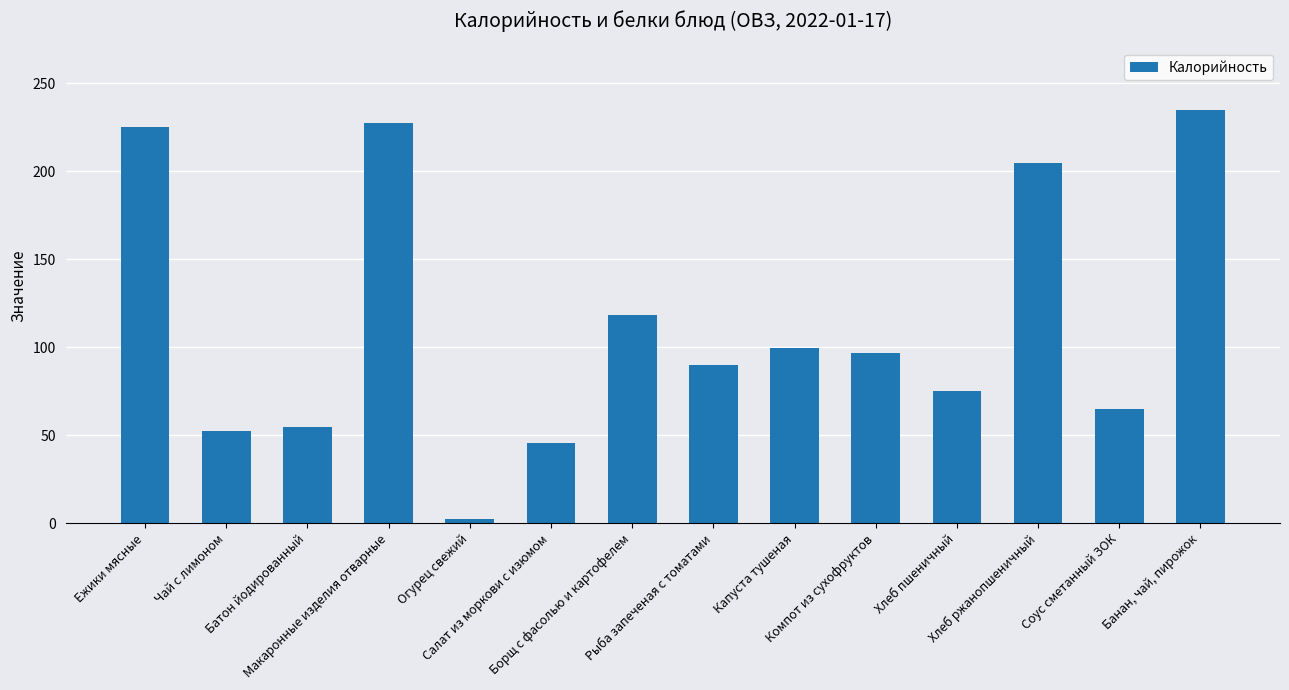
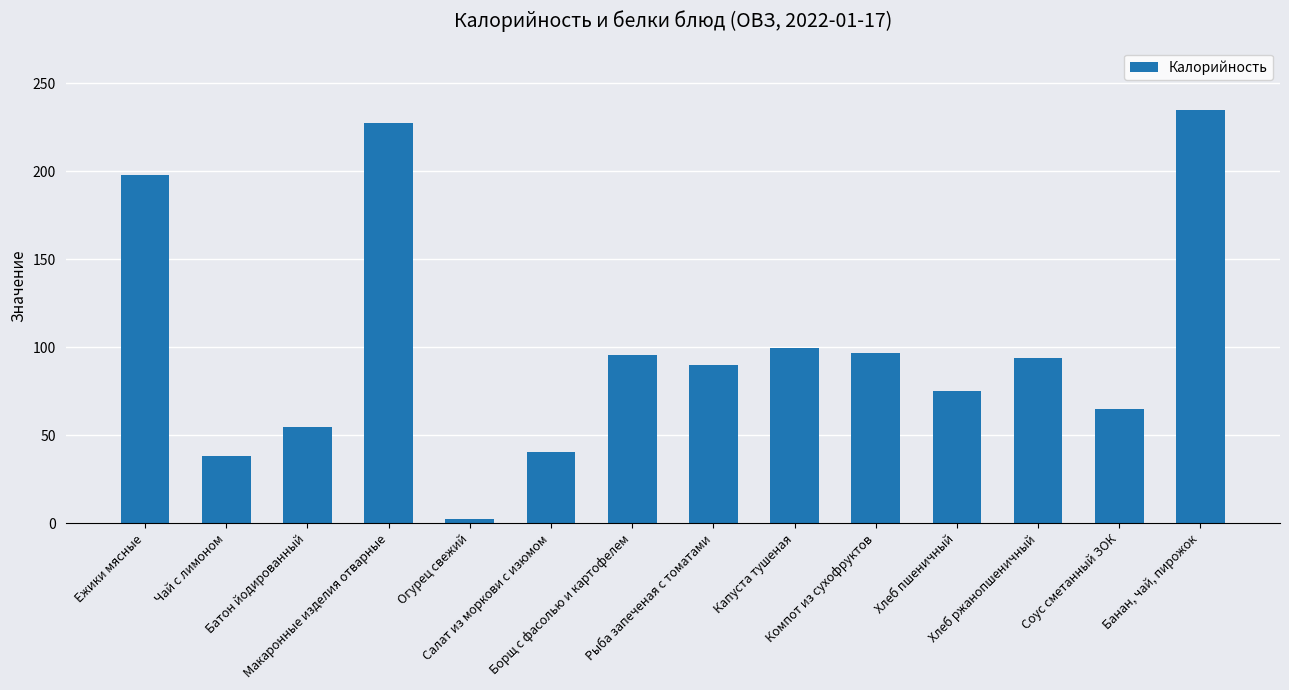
Ежики мясные: 225 -> 198
Чай с лимоном: 52 -> 38
Салат из моркови с изюмом: 46 -> 41
Борщ с фасолью и картофелем: 118 -> 96
Хлеб ржанопшеничный: 205 -> 94
